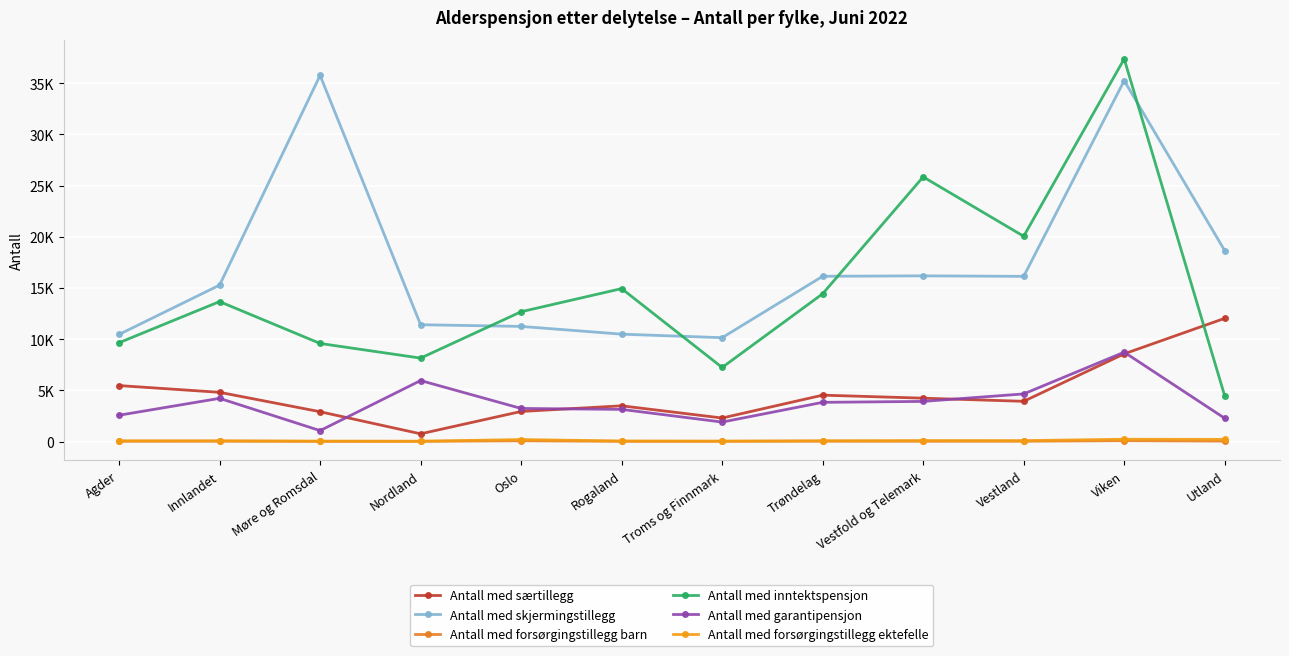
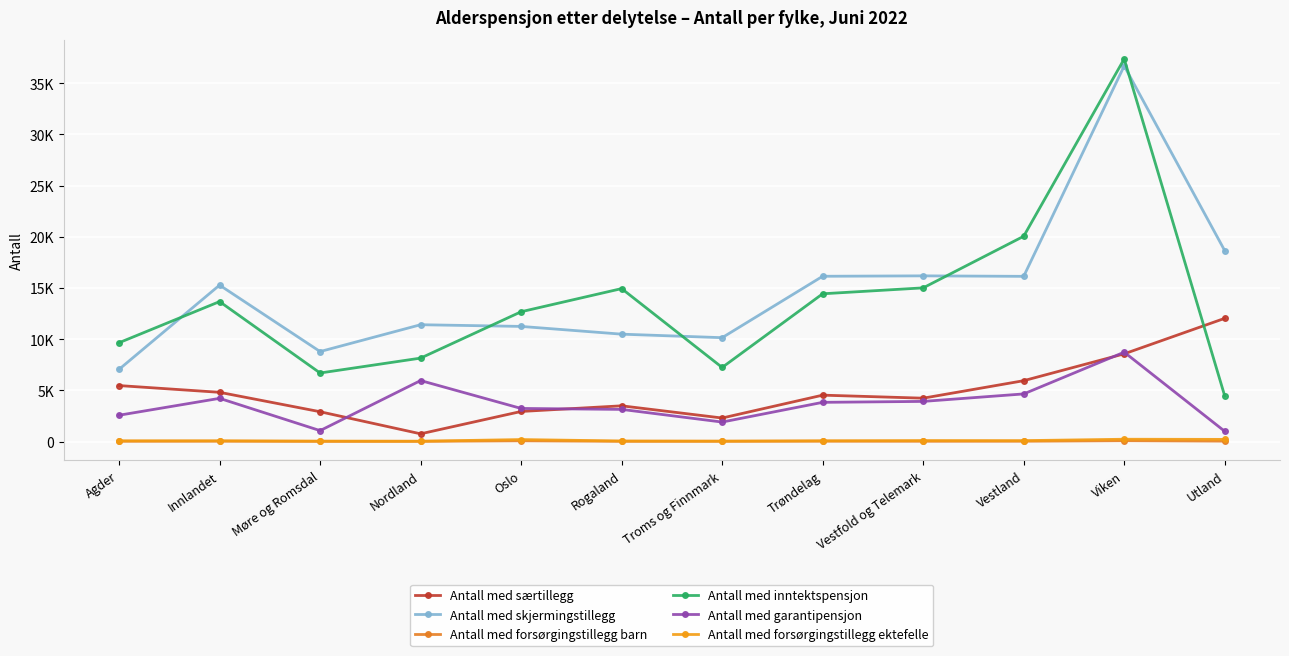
Antall med skjermingstillegg, Agder: 10500 -> 7000
Antall med skjermingstillegg, Møre og Romsdal: 35800 -> 8800
Antall med inntektspensjon, Møre og Romsdal: 9600 -> 6700
Antall med inntektspensjon, Vestfold og Telemark: 25900 -> 15000
Antall med særtillegg, Vestland: 3900 -> 5900
Antall med skjermingstillegg, Viken: 35300 -> 36700
Antall med garantipensjon, Utland: 2300 -> 1000
